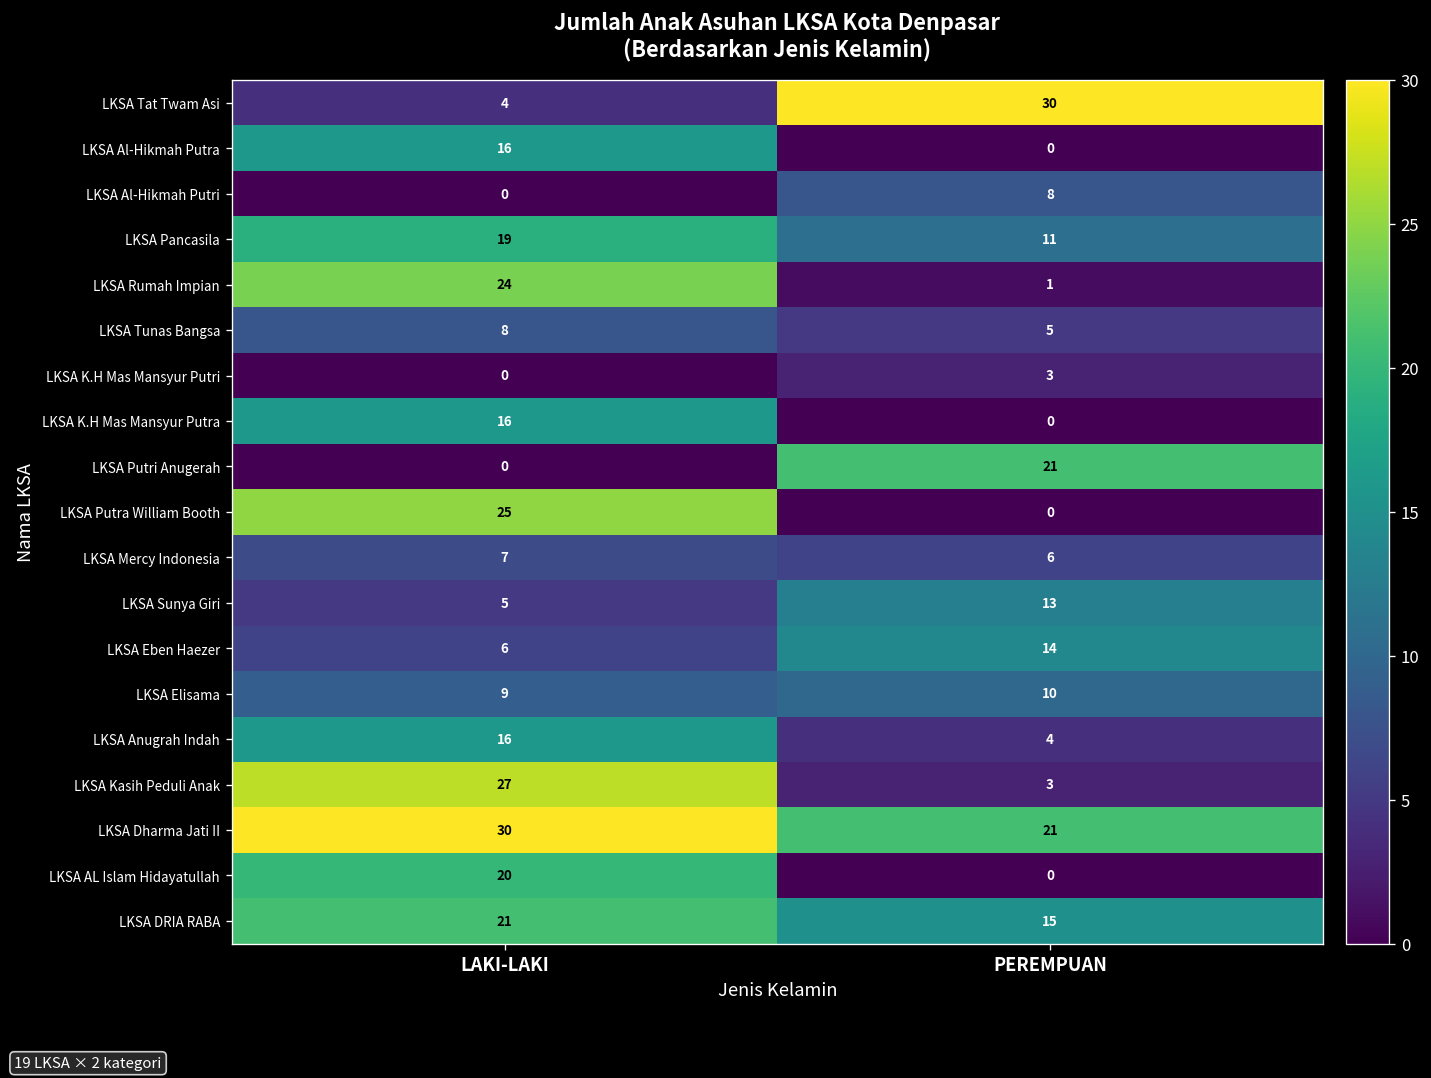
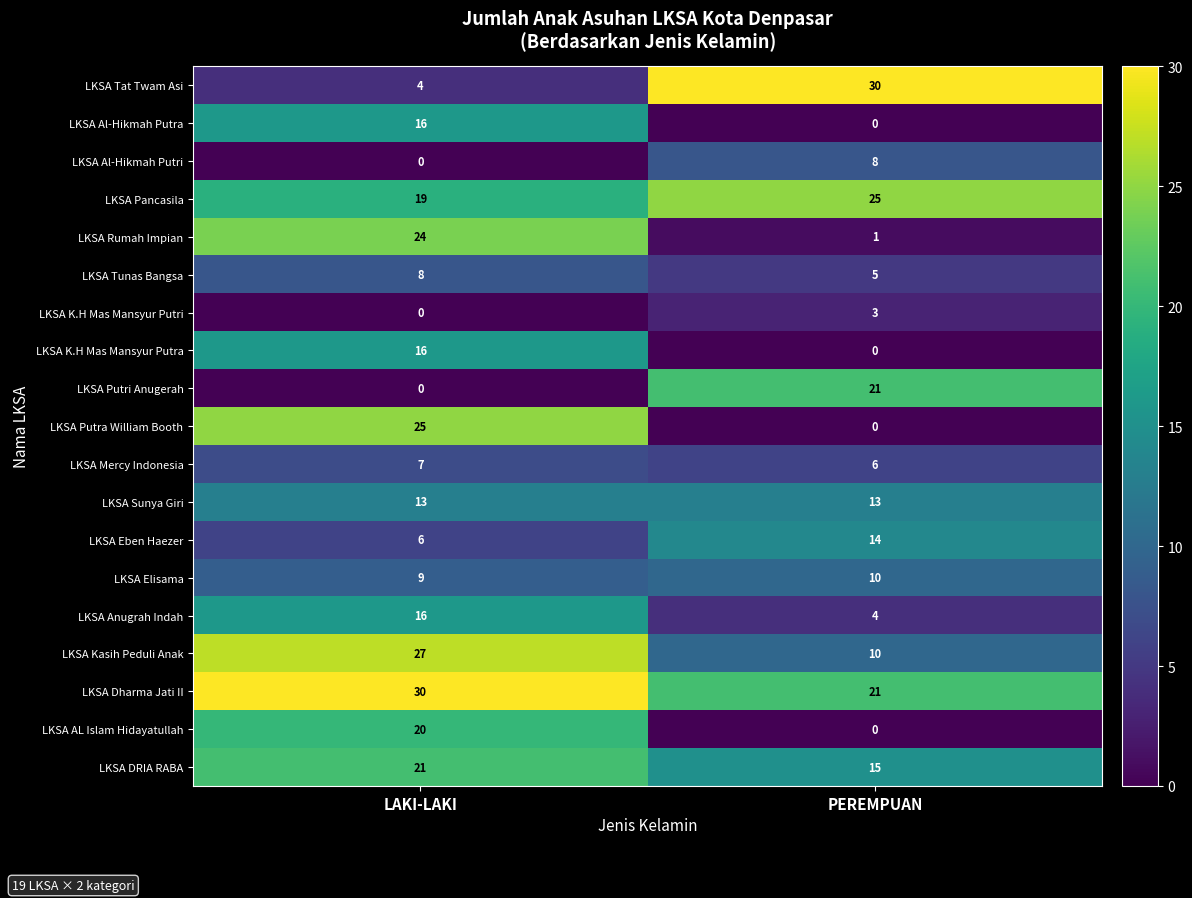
LKSA Pancasila, PEREMPUAN: 11 -> 25
LKSA Sunya Giri, LAKI-LAKI: 5 -> 13
LKSA Kasih Peduli Anak, PEREMPUAN: 3 -> 10
